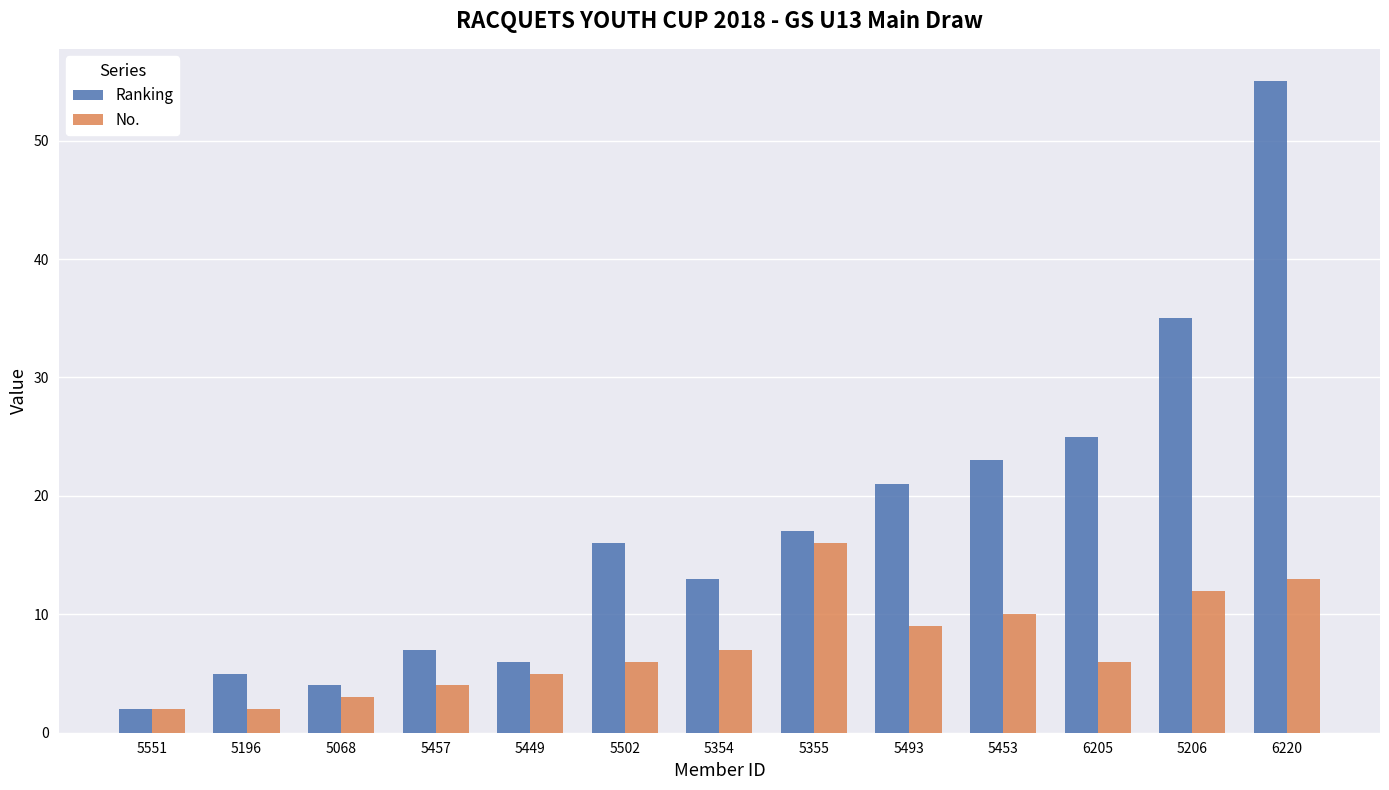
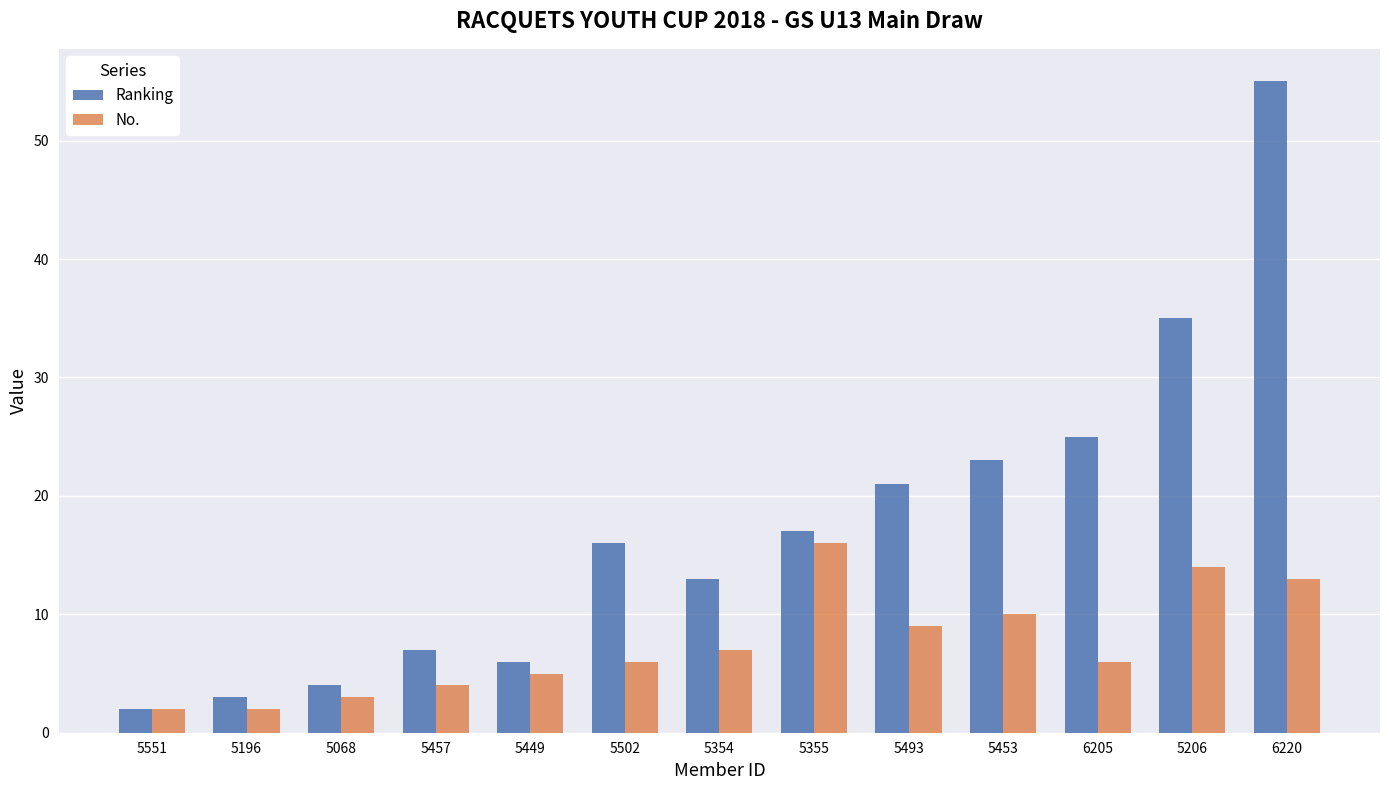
Ranking, 5196: 5 -> 3
No., 5206: 12 -> 14
